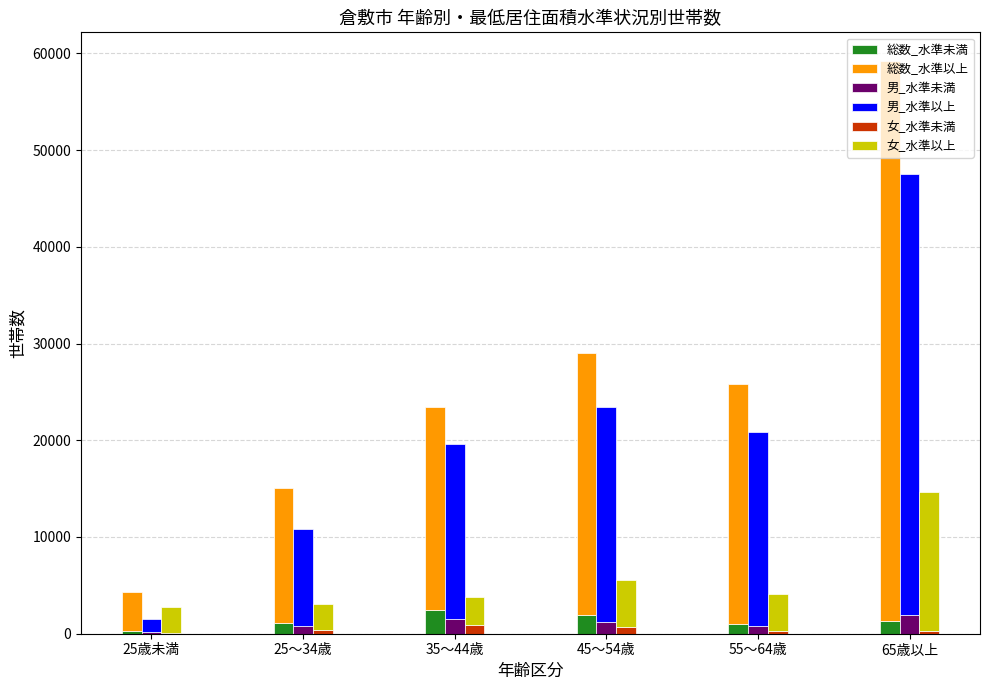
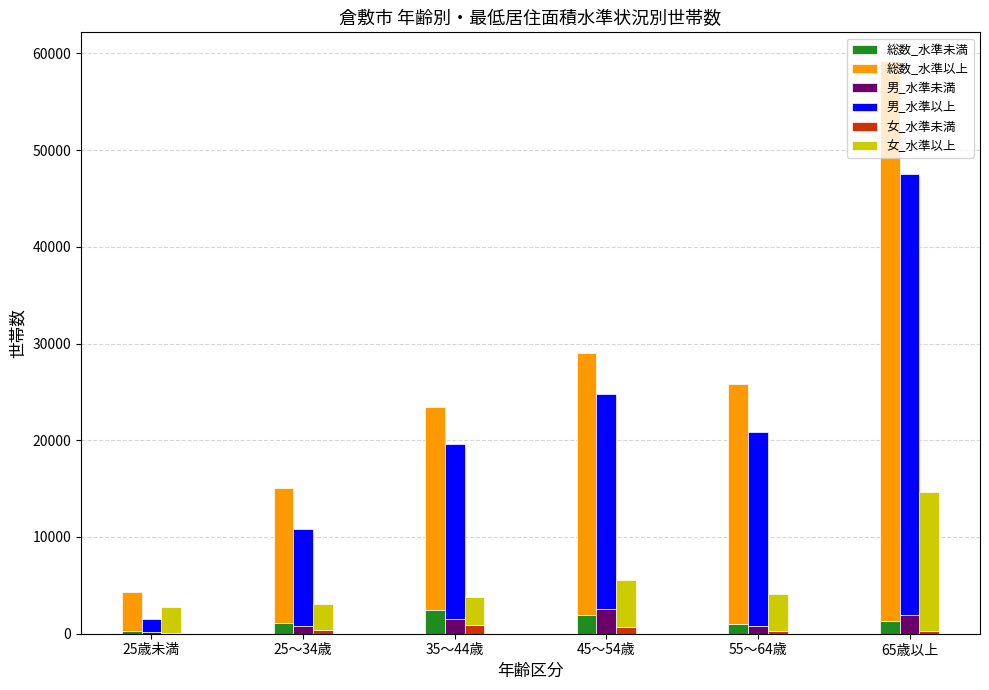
男_水準未満, 45～54歳: 1000 -> 3000
